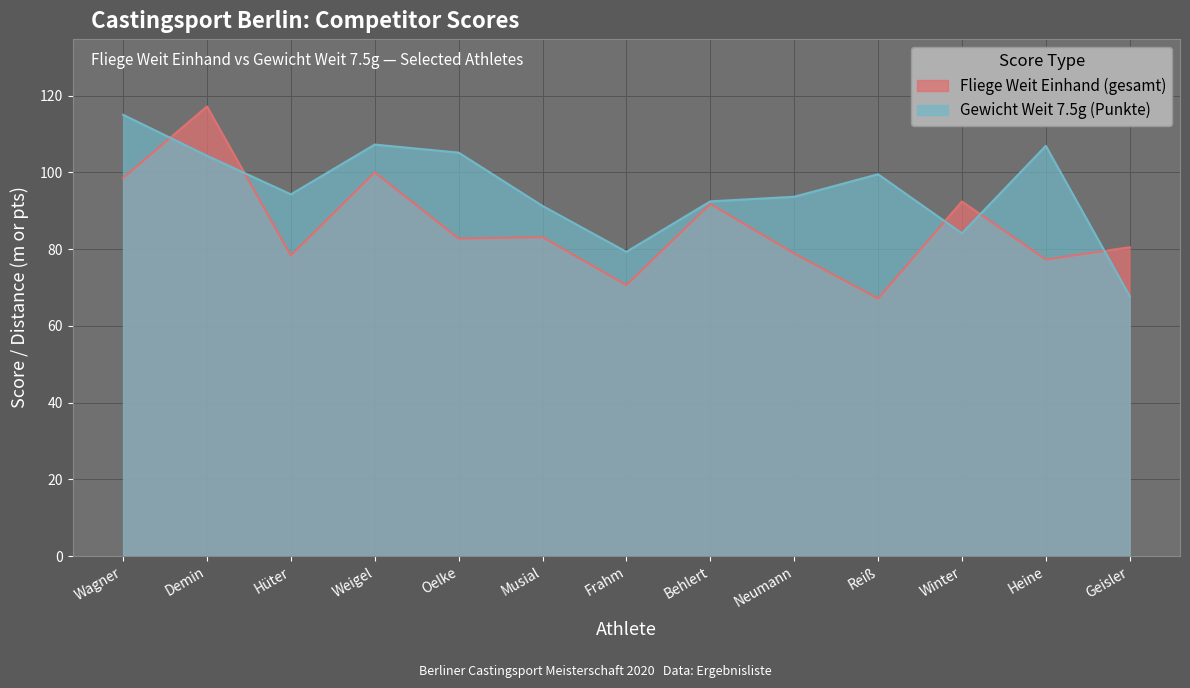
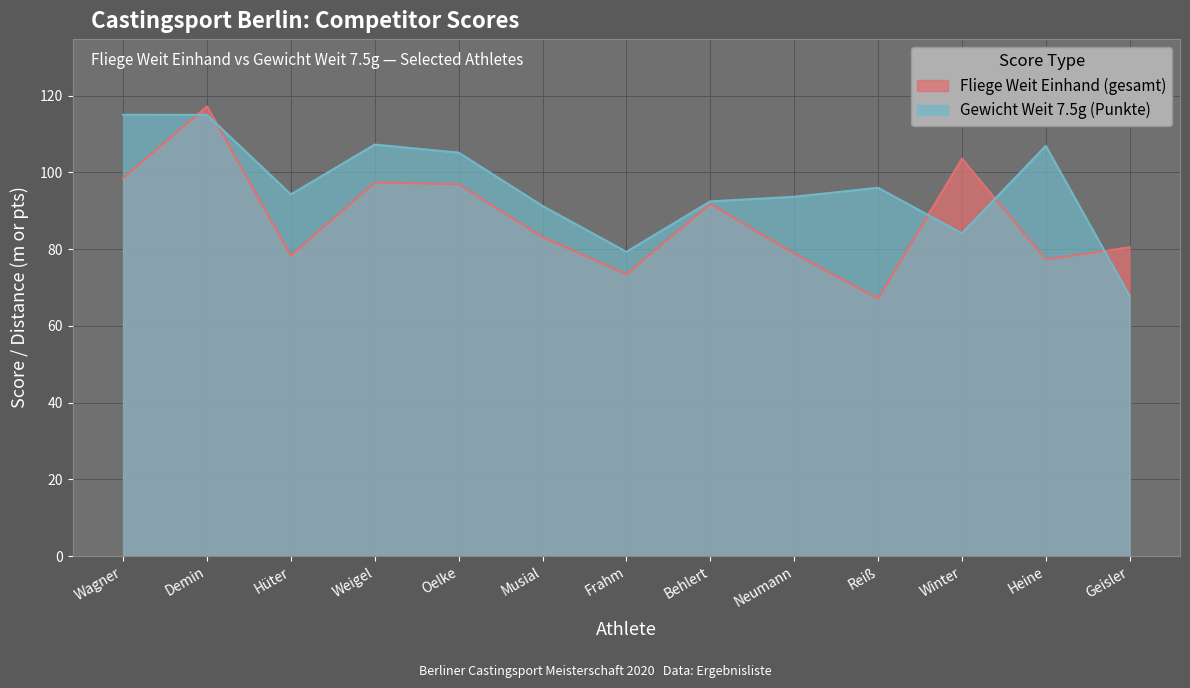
Gewicht Weit 7.5g (Punkte), Demin: 104 -> 115
Fliege Weit Einhand (gesamt), Weigel: 100 -> 97
Fliege Weit Einhand (gesamt), Oelke: 83 -> 97
Fliege Weit Einhand (gesamt), Frahm: 71 -> 73
Gewicht Weit 7.5g (Punkte), Reiß: 100 -> 96
Fliege Weit Einhand (gesamt), Winter: 92 -> 104
